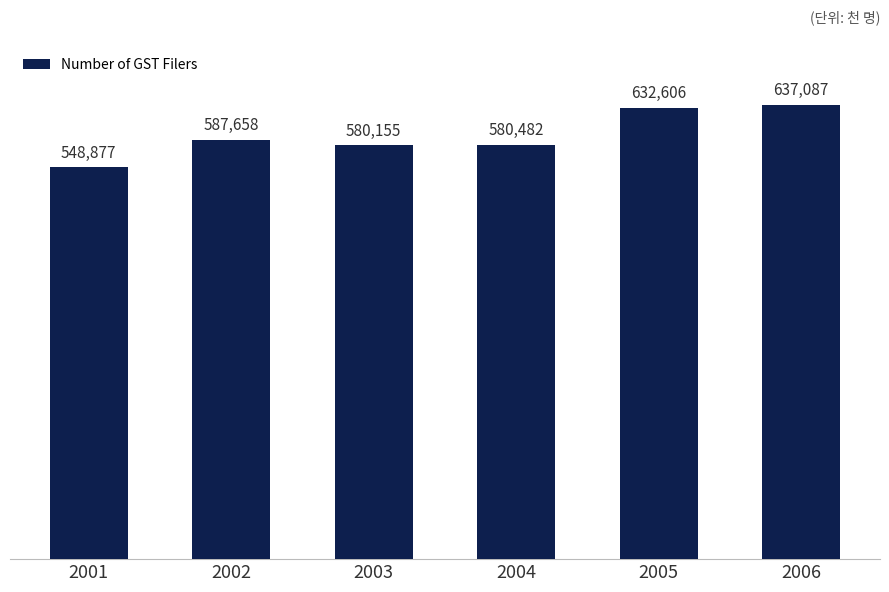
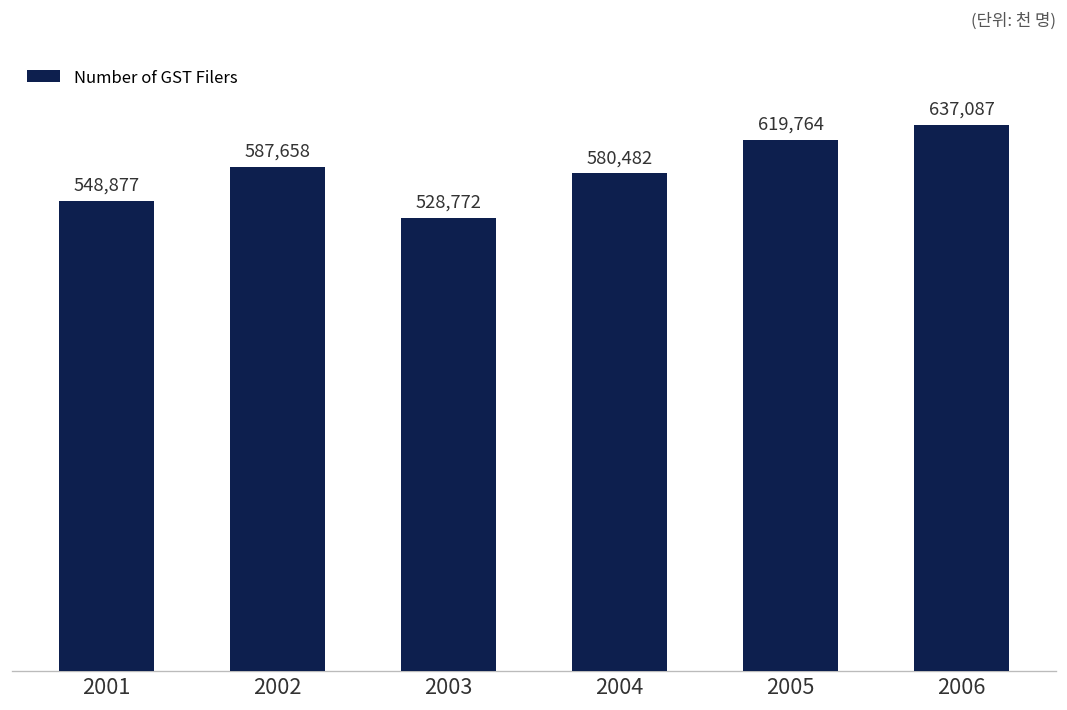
2003: 580,155 -> 528,772
2005: 632,606 -> 619,764
